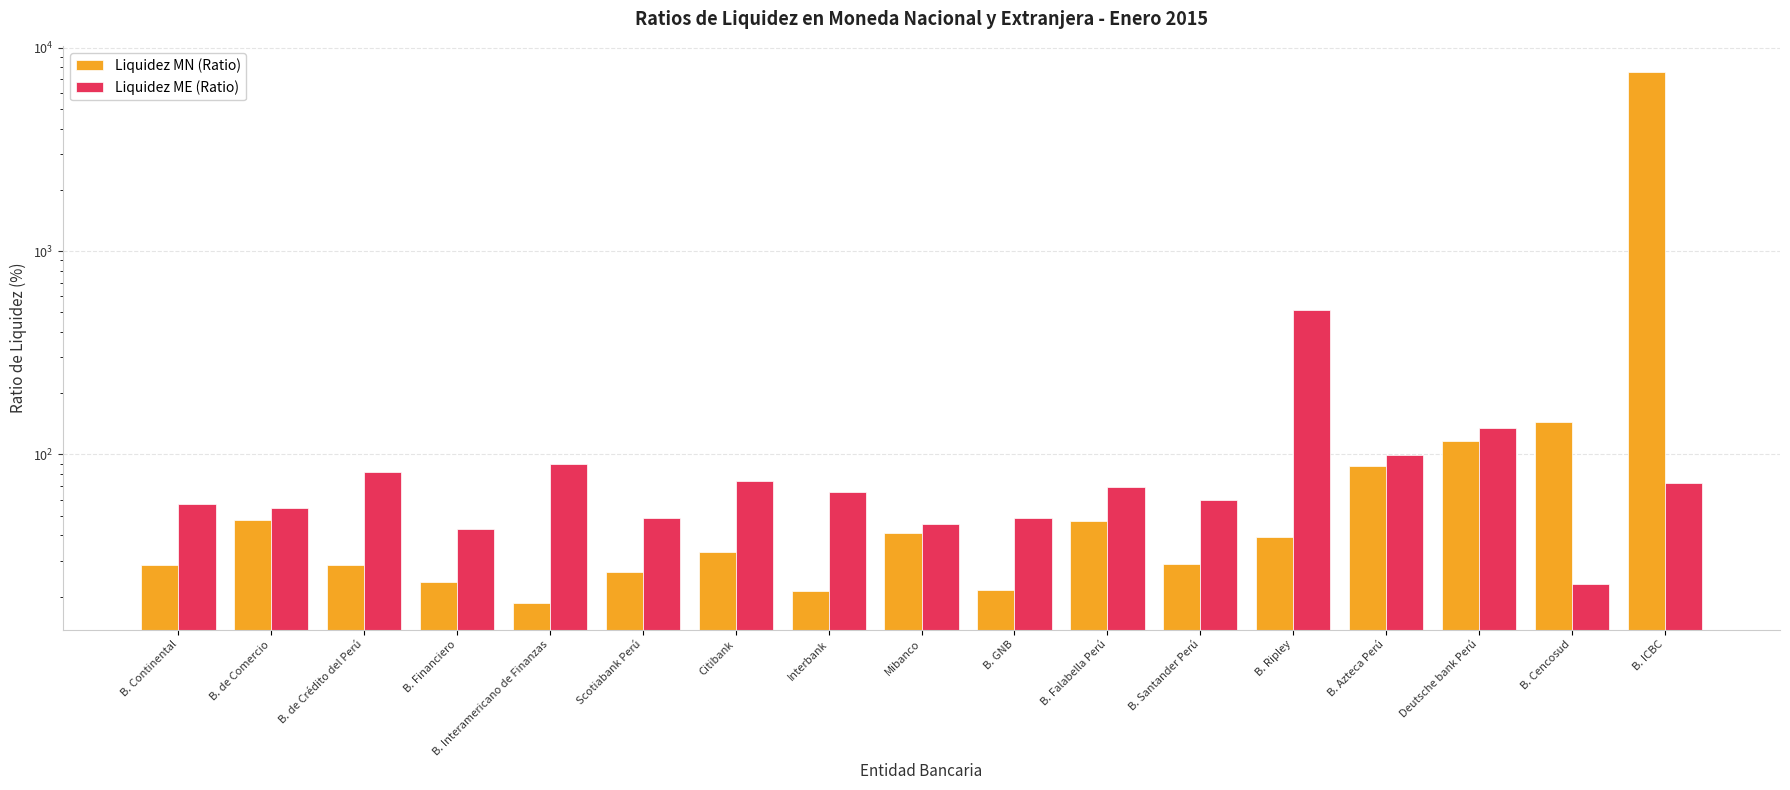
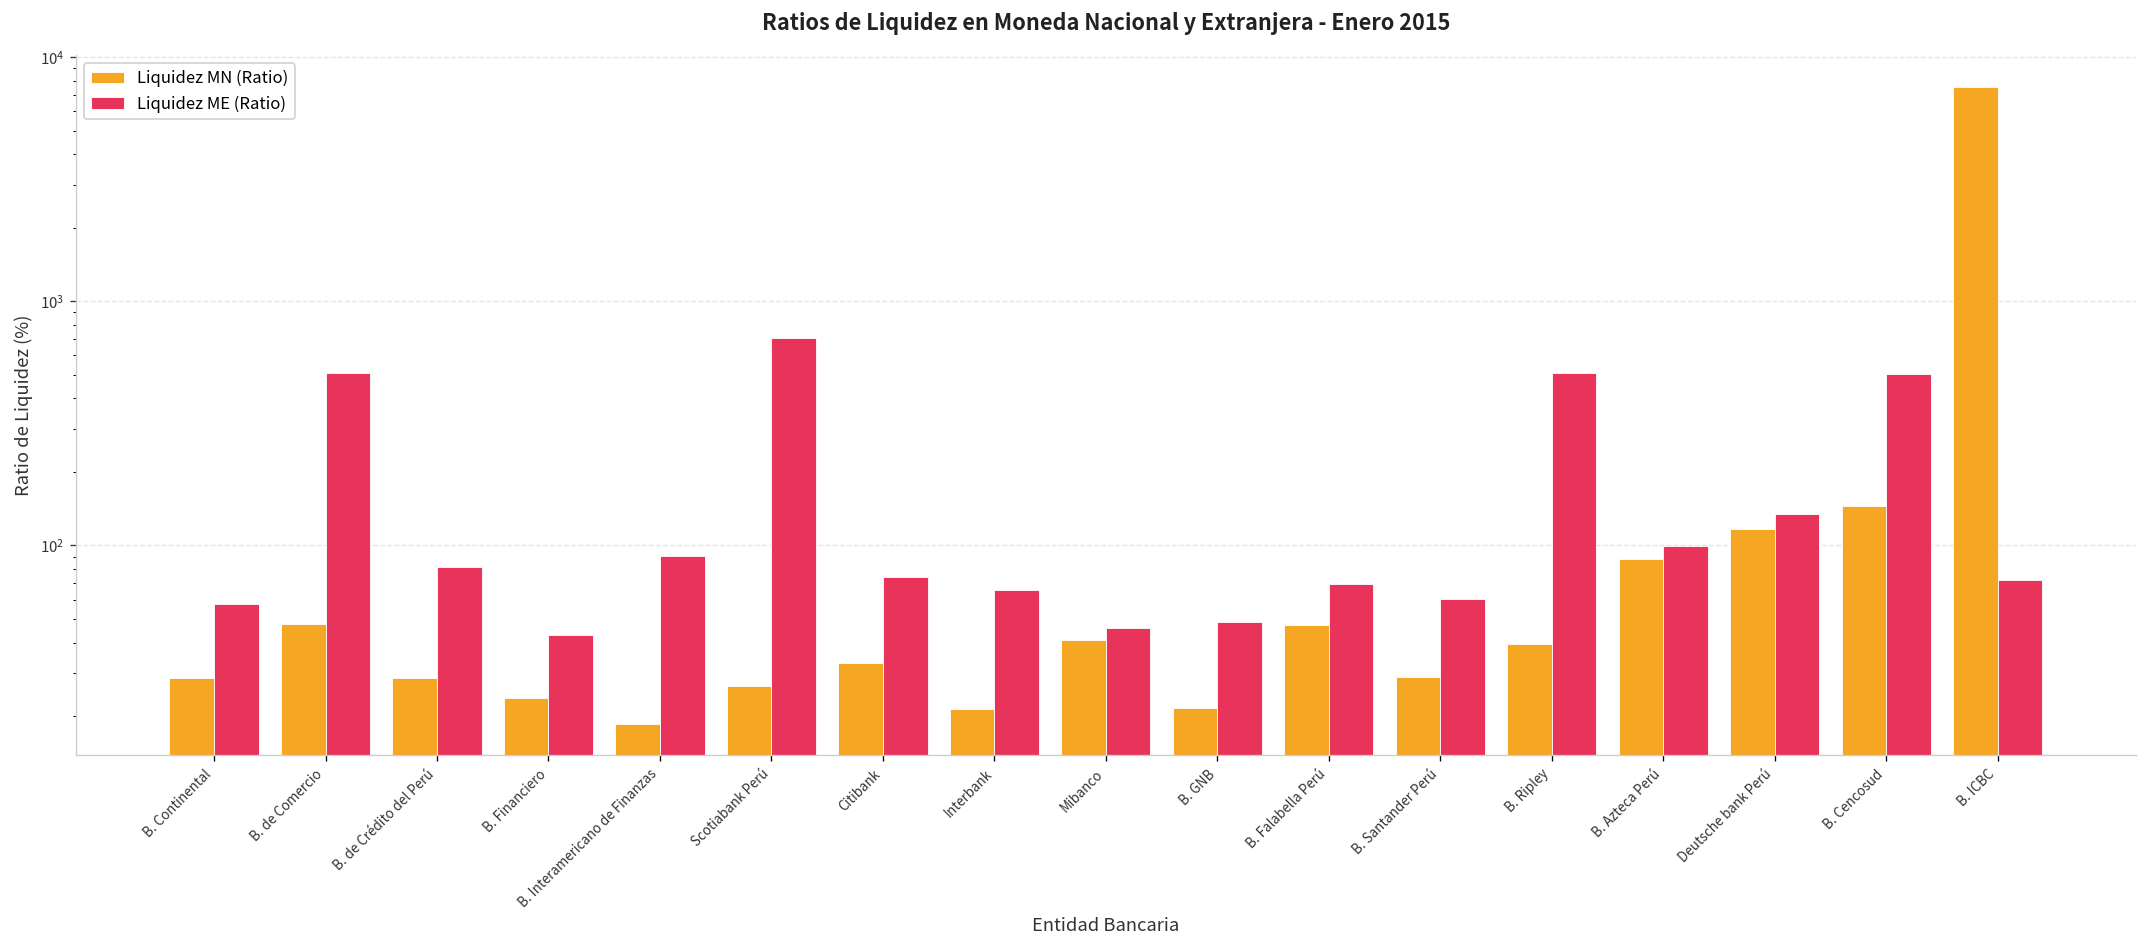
Liquidez ME (Ratio), B. de Comercio: 54 -> 510
Liquidez ME (Ratio), Scotiabank Perú: 49 -> 710
Liquidez ME (Ratio), B. Cencosud: 23 -> 500
